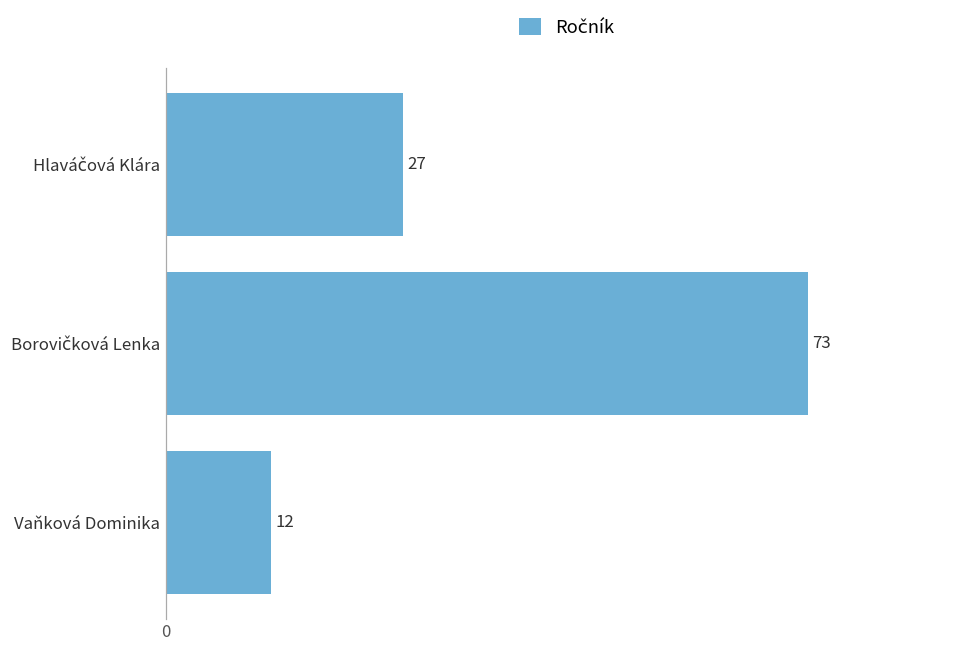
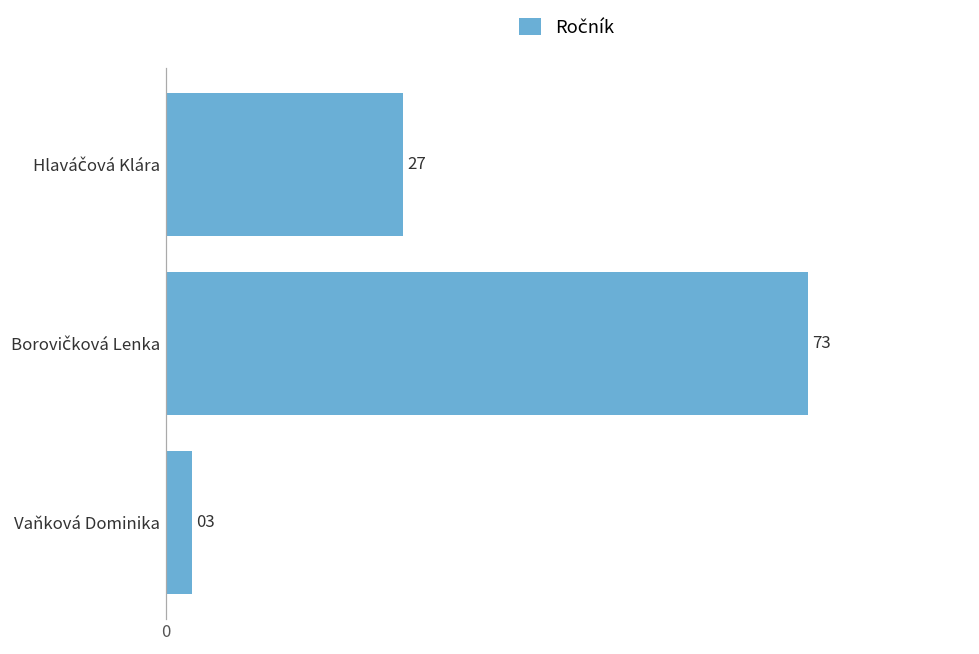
Vaňková Dominika: 12 -> 03
